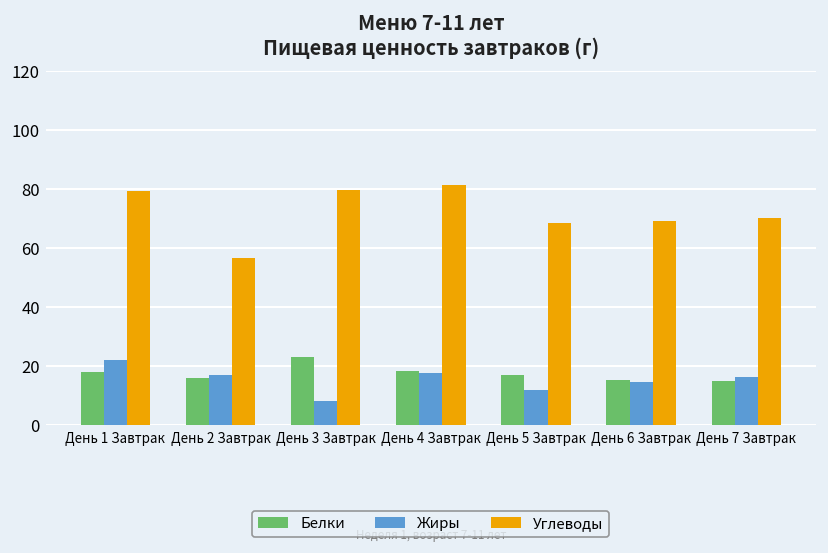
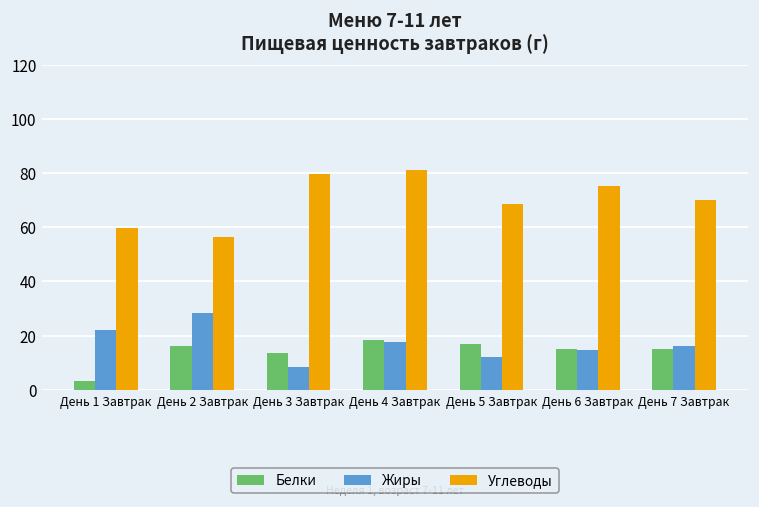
Белки, День 1 Завтрак: 18 -> 3
Углеводы, День 1 Завтрак: 79 -> 60
Жиры, День 2 Завтрак: 17 -> 29
Белки, День 3 Завтрак: 23 -> 14
Углеводы, День 6 Завтрак: 69 -> 75
